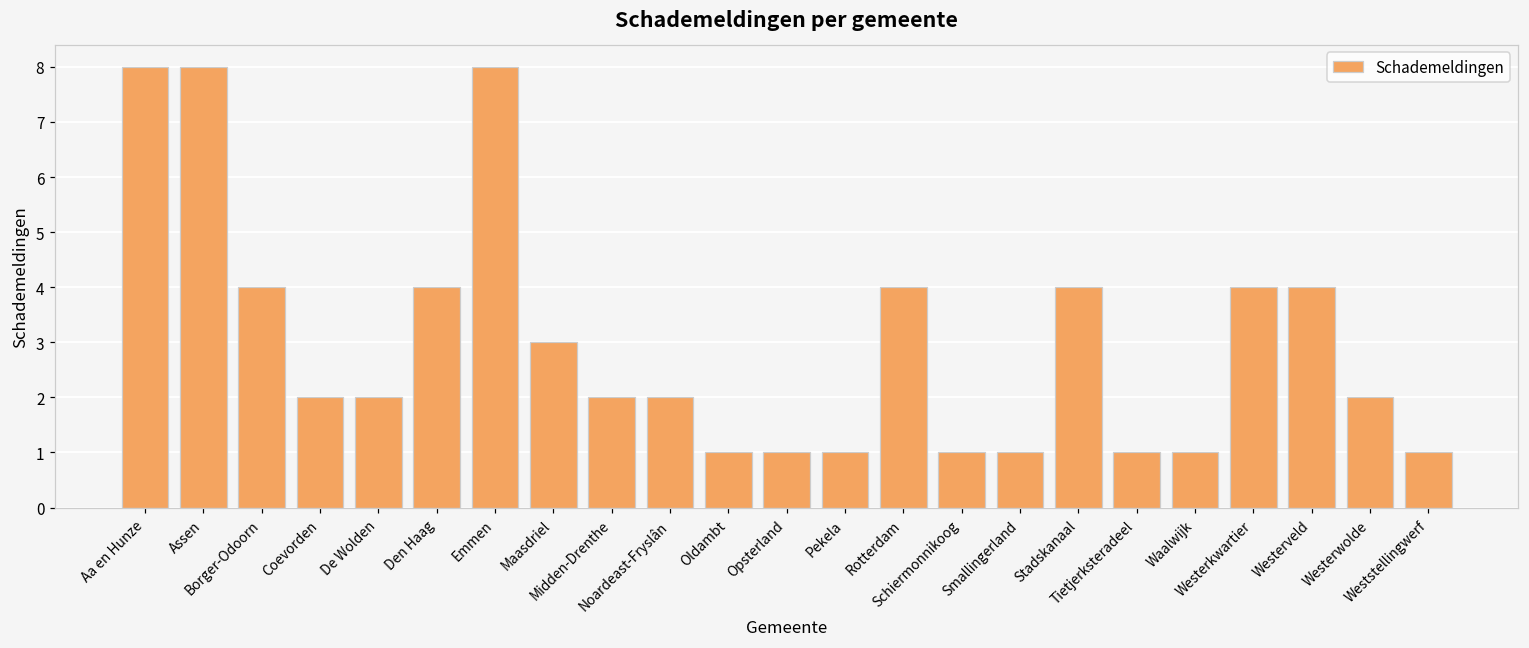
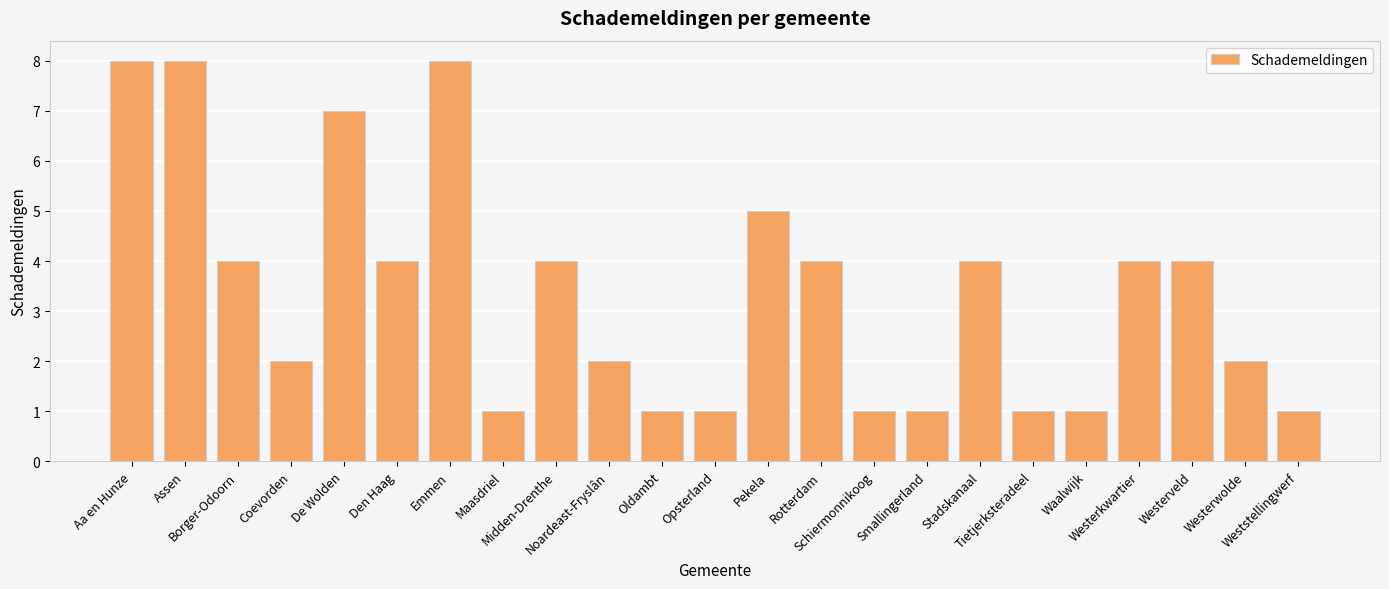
De Wolden: 2 -> 7
Maasdriel: 3 -> 1
Midden-Drenthe: 2 -> 4
Pekela: 1 -> 5
